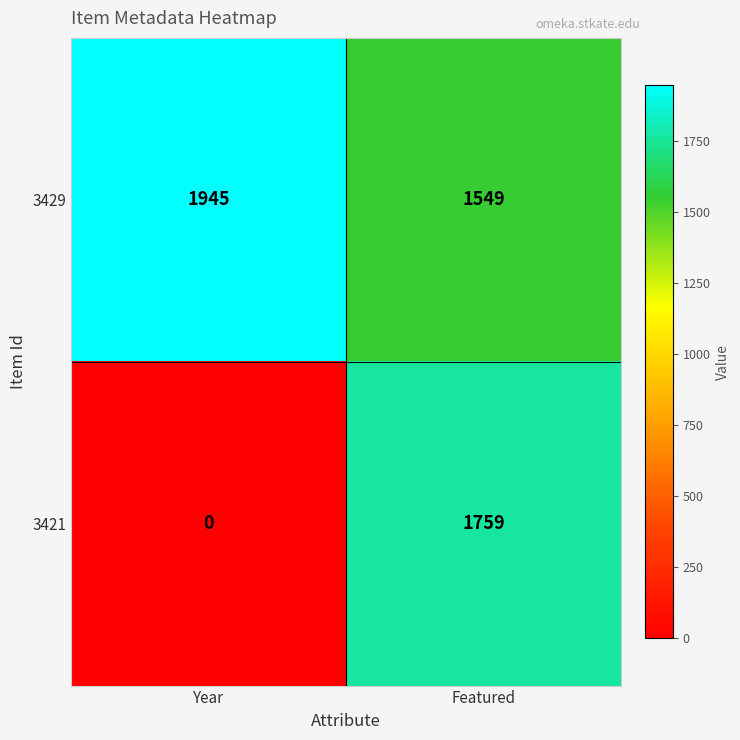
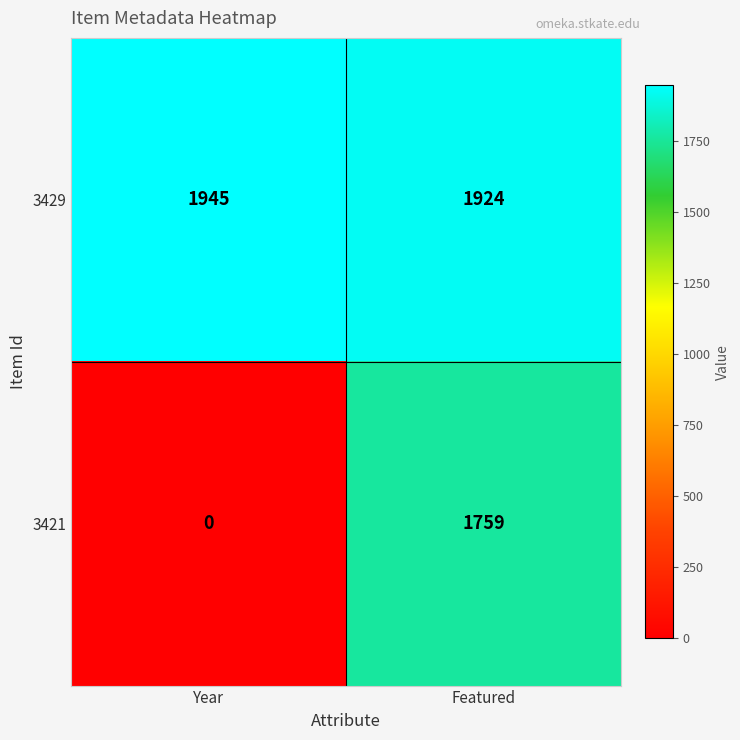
3429, Featured: 1549 -> 1924
